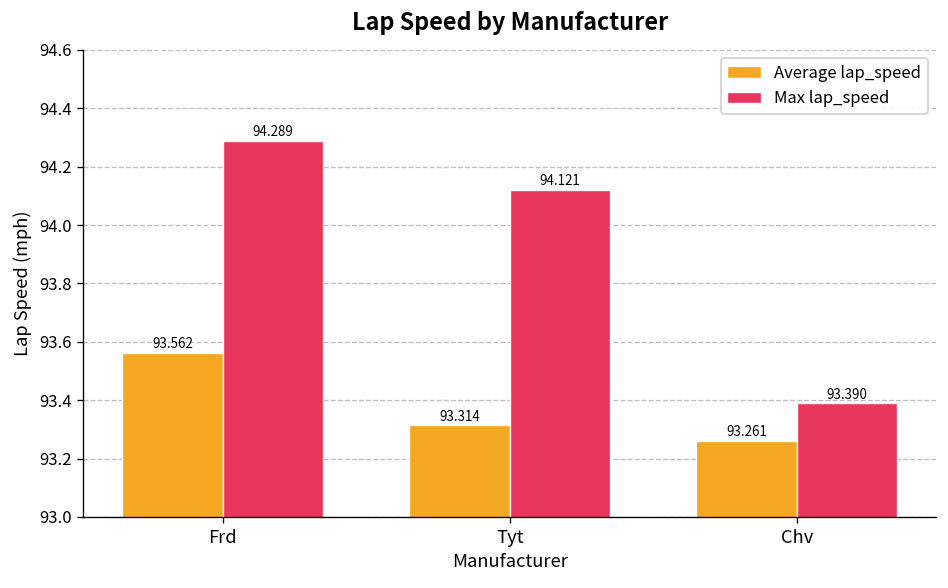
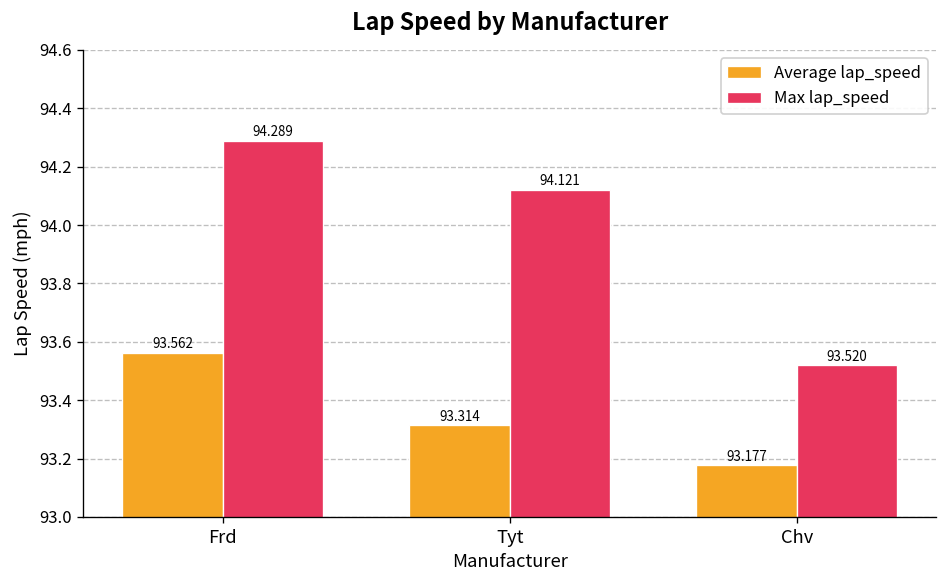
Average lap_speed, Chv: 93.261 -> 93.177
Max lap_speed, Chv: 93.390 -> 93.520
